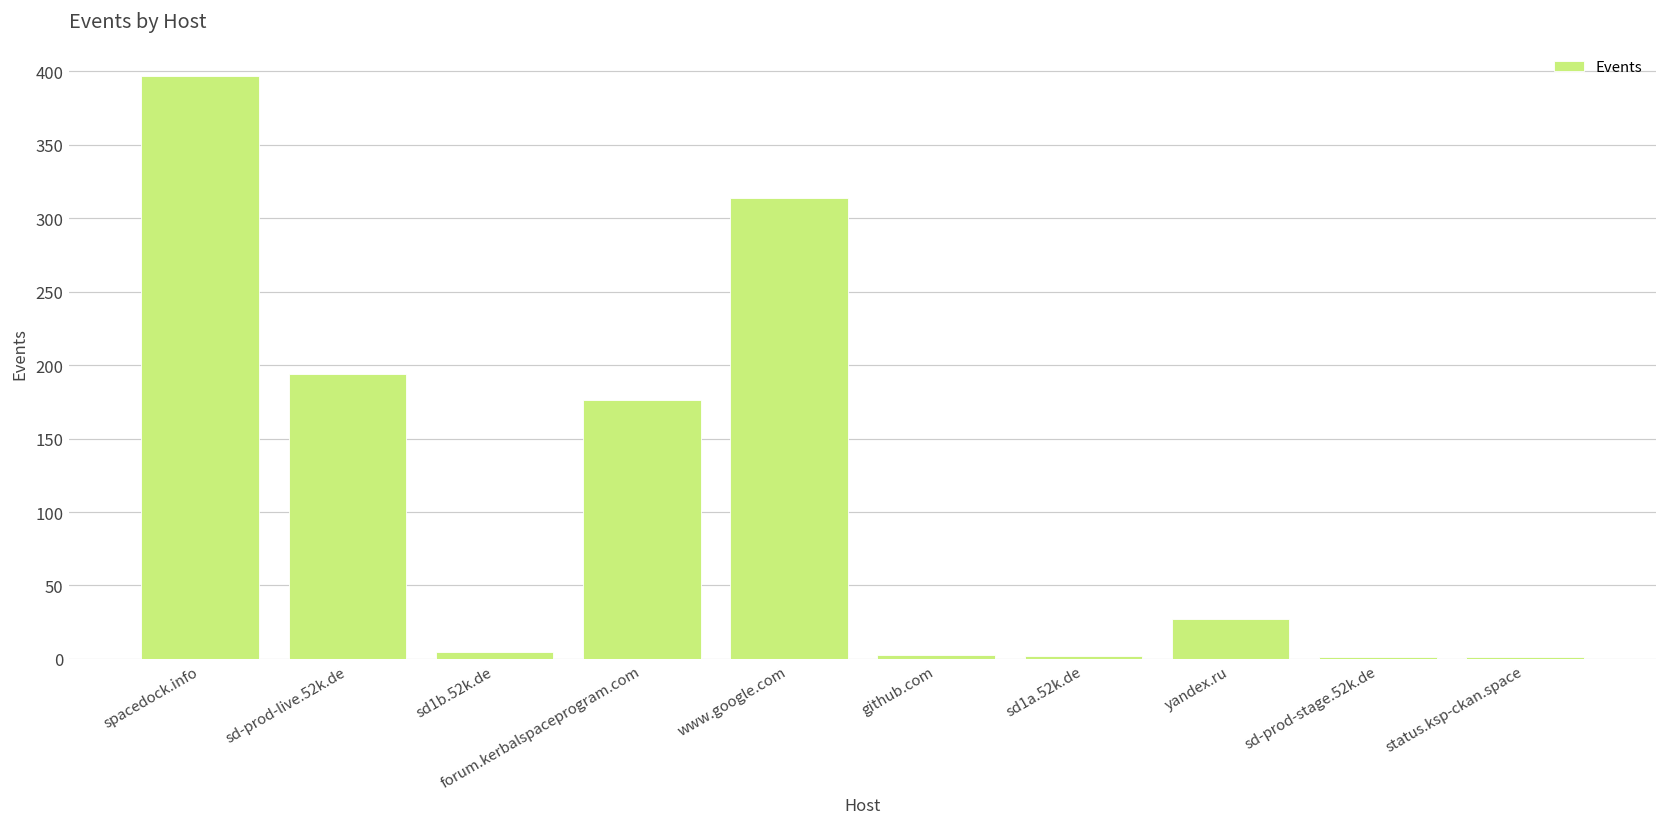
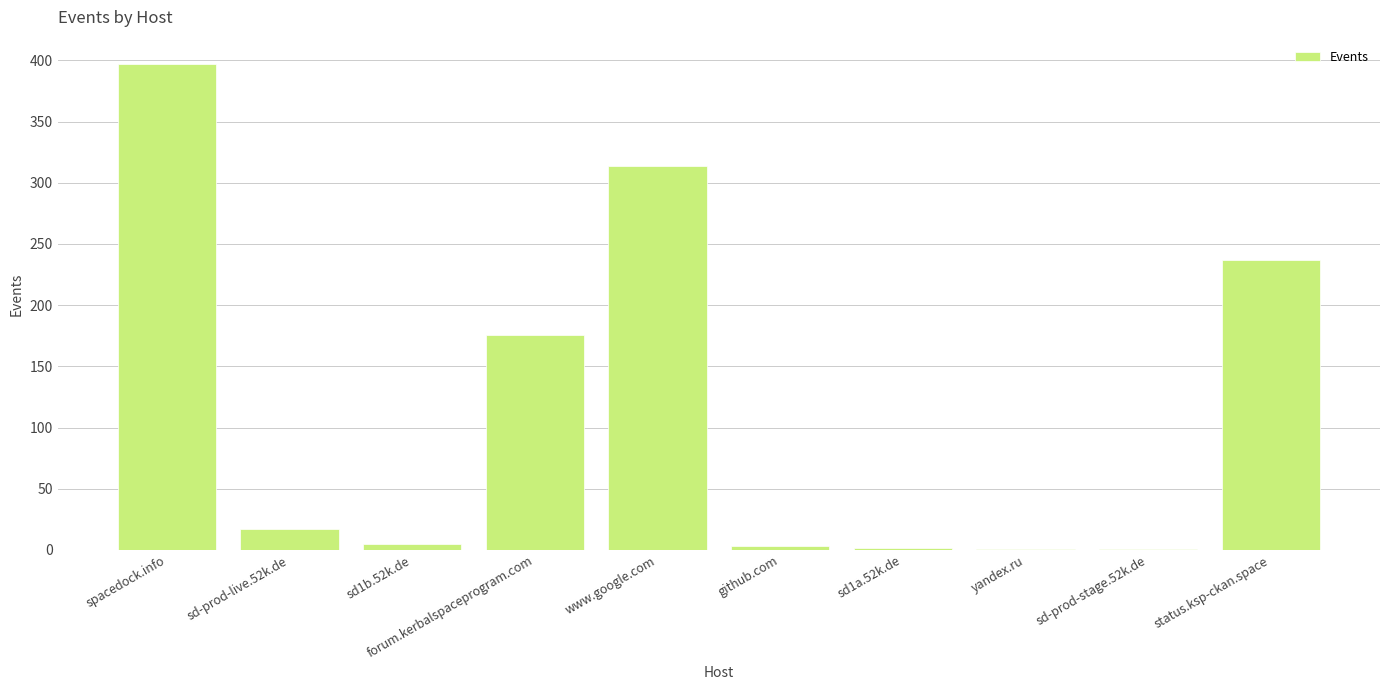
sd-prod-live.52k.de: 194 -> 17
yandex.ru: 27 -> 1
status.ksp-ckan.space: 1 -> 237
